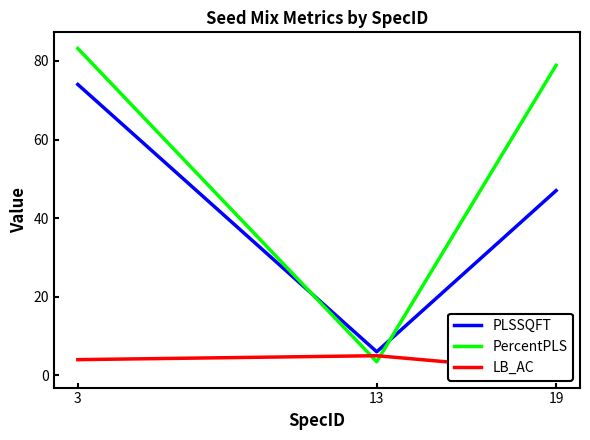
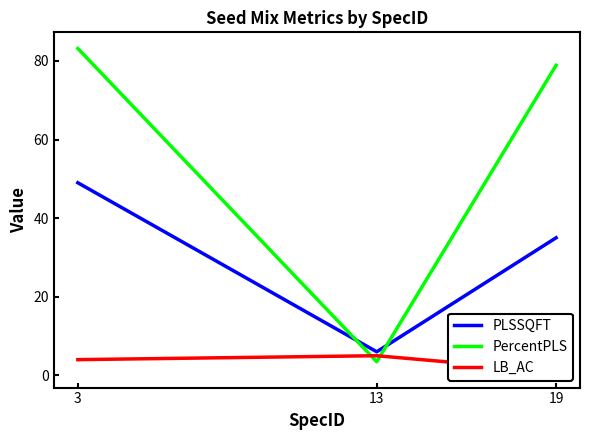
PLSSQFT, 3: 74 -> 49
PLSSQFT, 19: 47 -> 35
